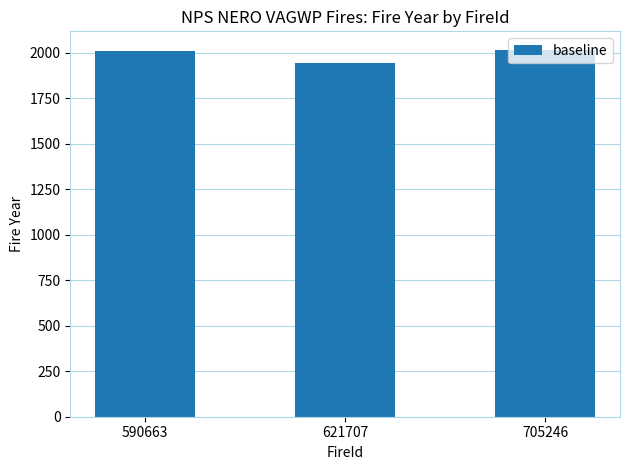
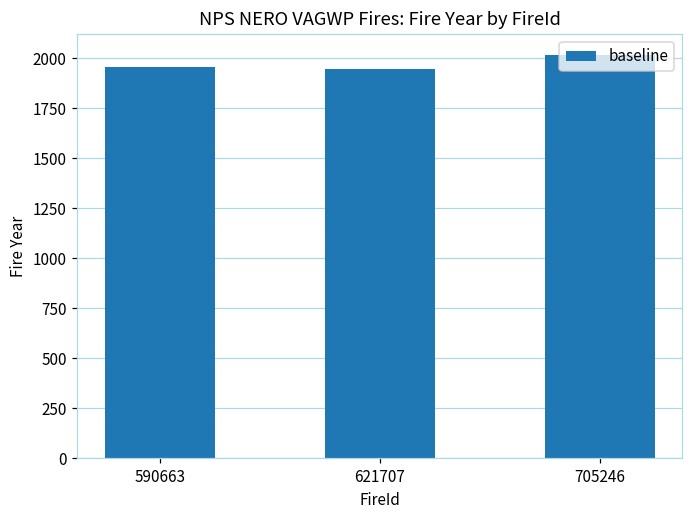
590663: 2010 -> 1960
